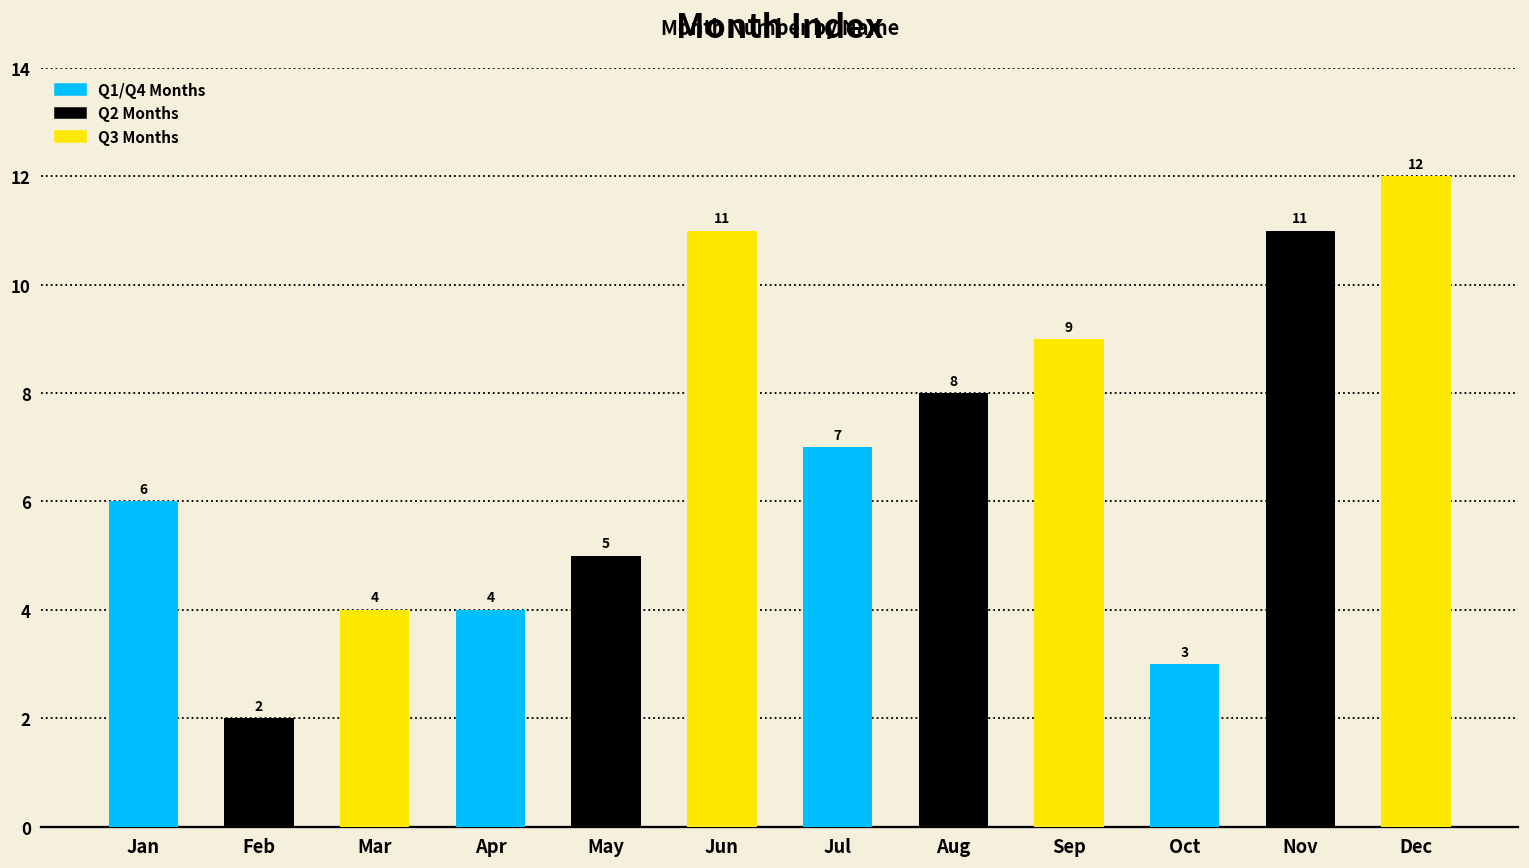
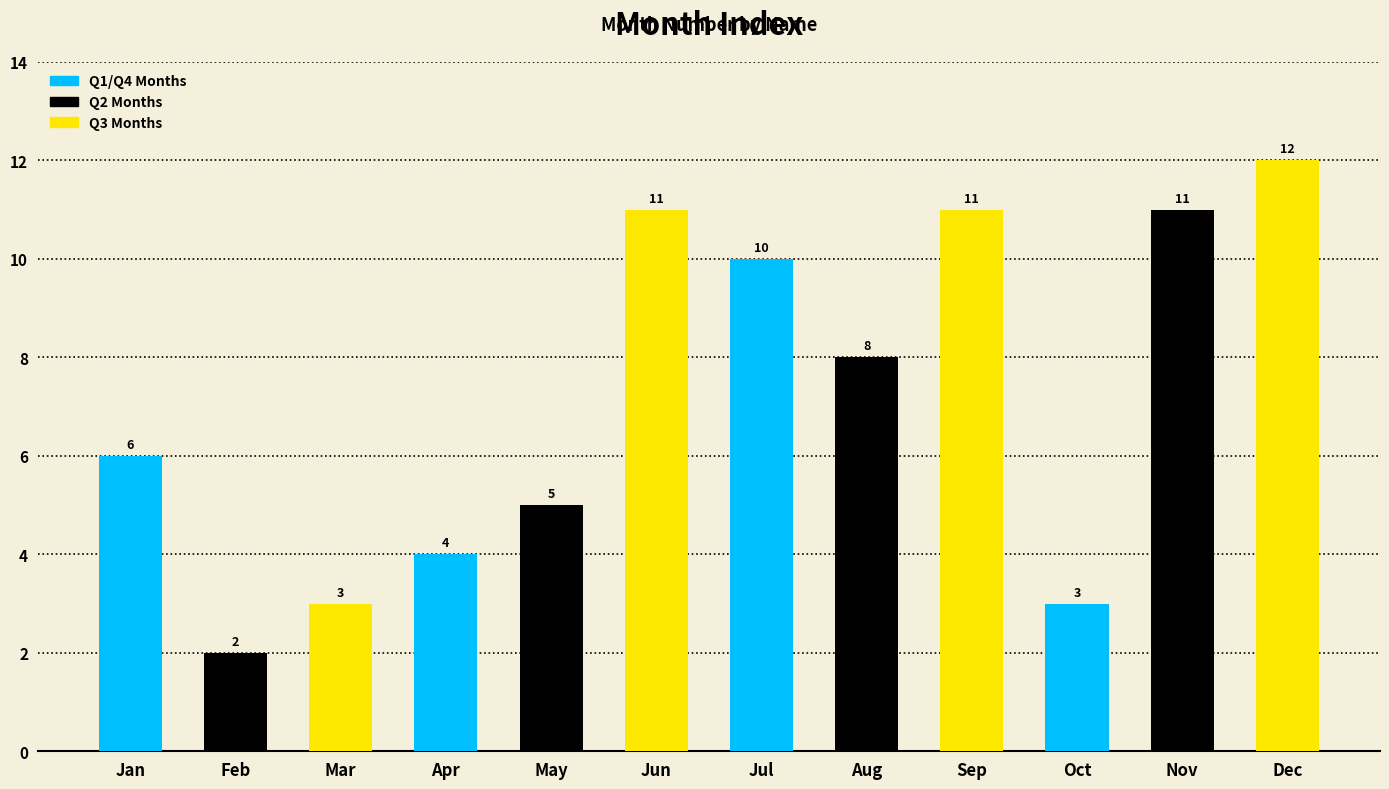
Mar: 4 -> 3
Jul: 7 -> 10
Sep: 9 -> 11
